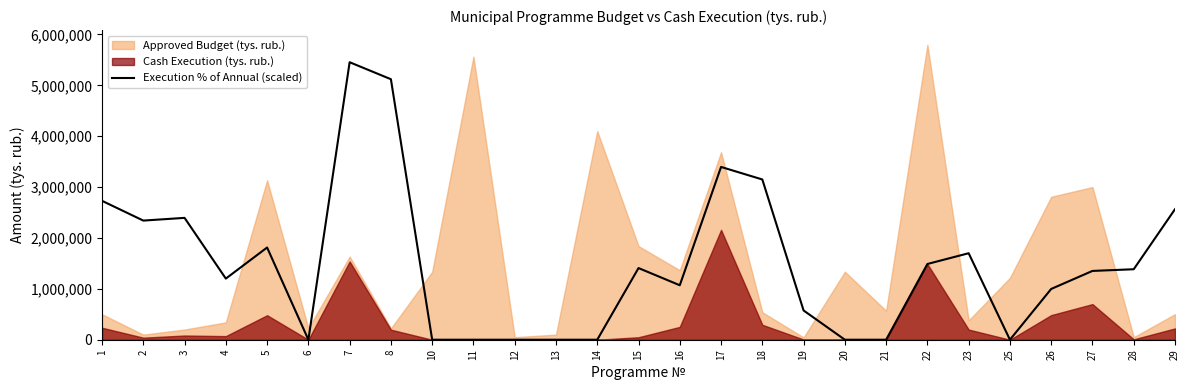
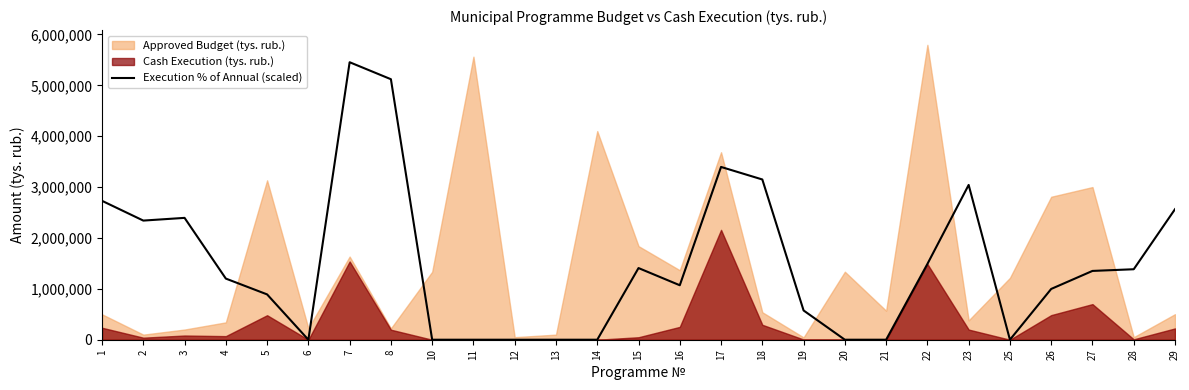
Execution % of Annual (scaled), 5: 1,800,000 -> 900,000
Execution % of Annual (scaled), 23: 1,700,000 -> 3,000,000
